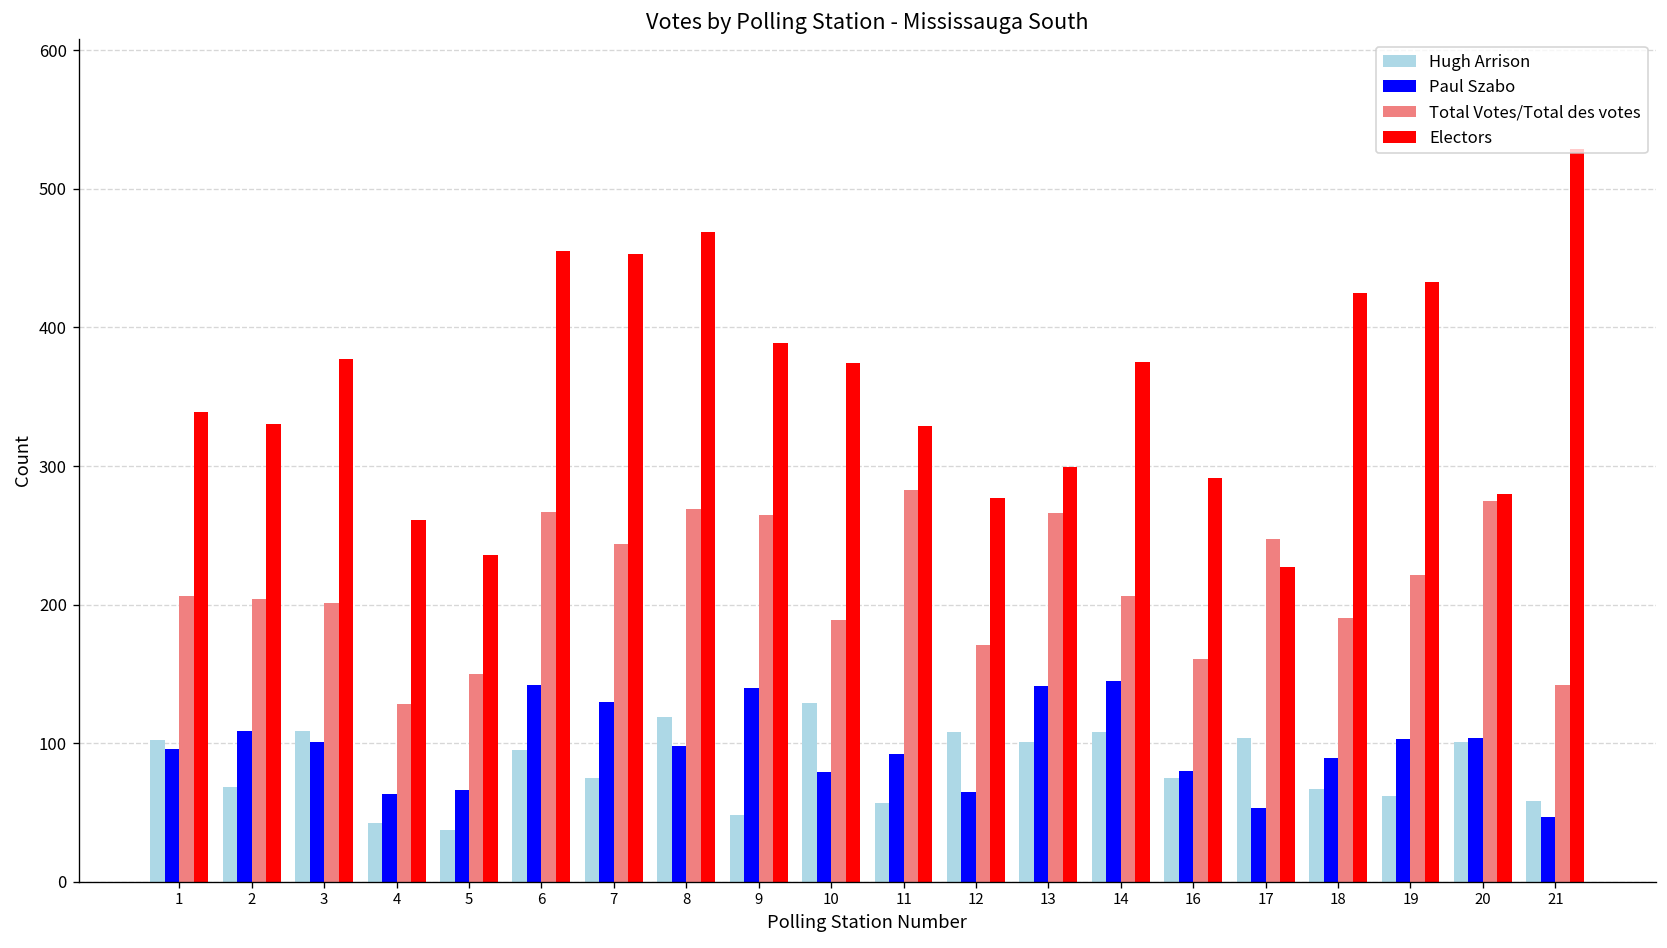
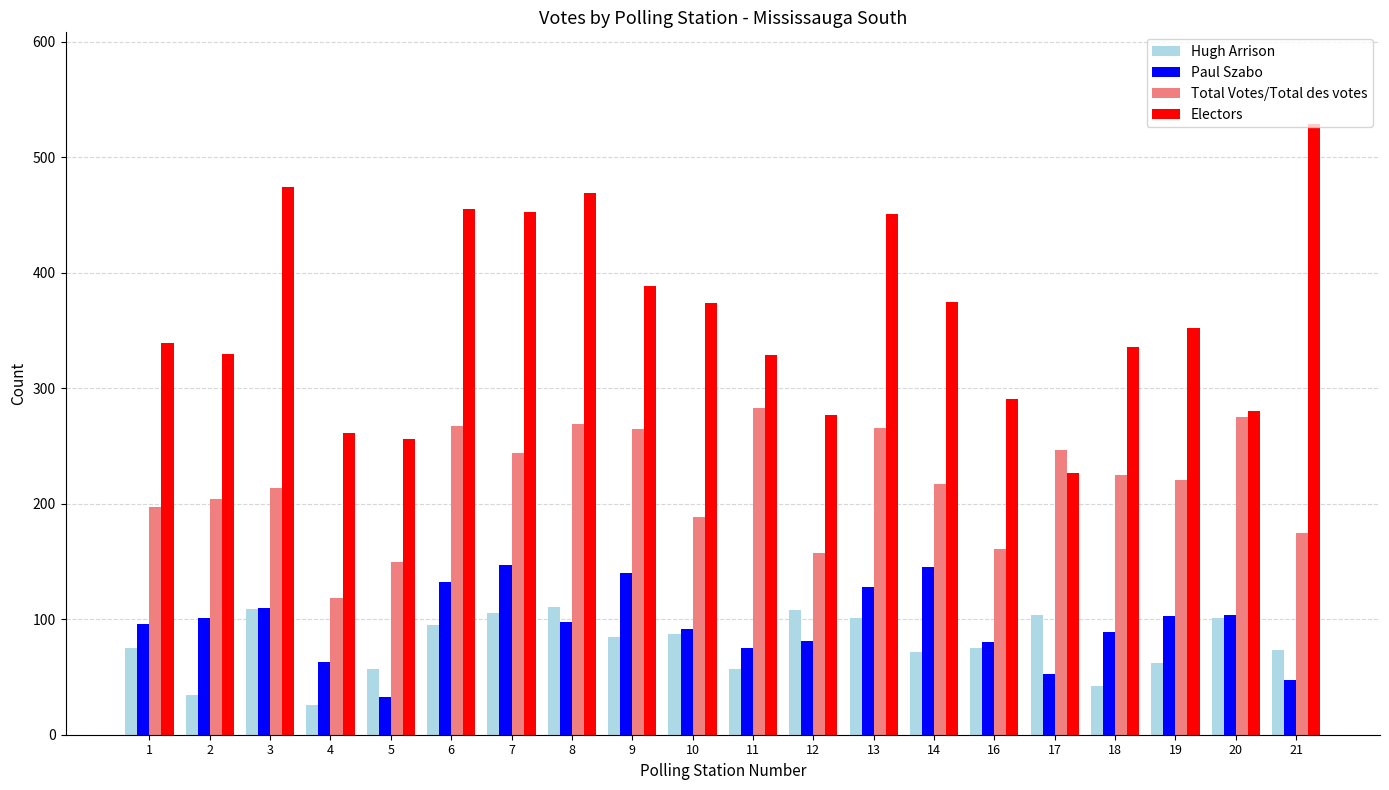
Hugh Arrison, 1: 102 -> 75
Total Votes/Total des votes, 1: 206 -> 197
Hugh Arrison, 2: 68 -> 34
Paul Szabo, 2: 109 -> 101
Paul Szabo, 3: 101 -> 110
Total Votes/Total des votes, 3: 201 -> 214
Electors, 3: 377 -> 474
Hugh Arrison, 4: 42 -> 26
Total Votes/Total des votes, 4: 128 -> 118
Hugh Arrison, 5: 37 -> 57
Paul Szabo, 5: 66 -> 33
Electors, 5: 236 -> 256
Paul Szabo, 6: 142 -> 132
Hugh Arrison, 7: 75 -> 105
Paul Szabo, 7: 130 -> 147
Hugh Arrison, 8: 119 -> 111
Hugh Arrison, 9: 48 -> 85
Hugh Arrison, 10: 129 -> 87
Paul Szabo, 10: 79 -> 92
Paul Szabo, 11: 92 -> 75
Paul Szabo, 12: 65 -> 81
Total Votes/Total des votes, 12: 171 -> 157
Paul Szabo, 13: 141 -> 128
Electors, 13: 299 -> 451
Hugh Arrison, 14: 108 -> 72
Total Votes/Total des votes, 14: 206 -> 217
Hugh Arrison, 18: 67 -> 42
Total Votes/Total des votes, 18: 190 -> 225
Electors, 18: 425 -> 336
Electors, 19: 433 -> 352
Hugh Arrison, 21: 58 -> 73
Total Votes/Total des votes, 21: 142 -> 175
